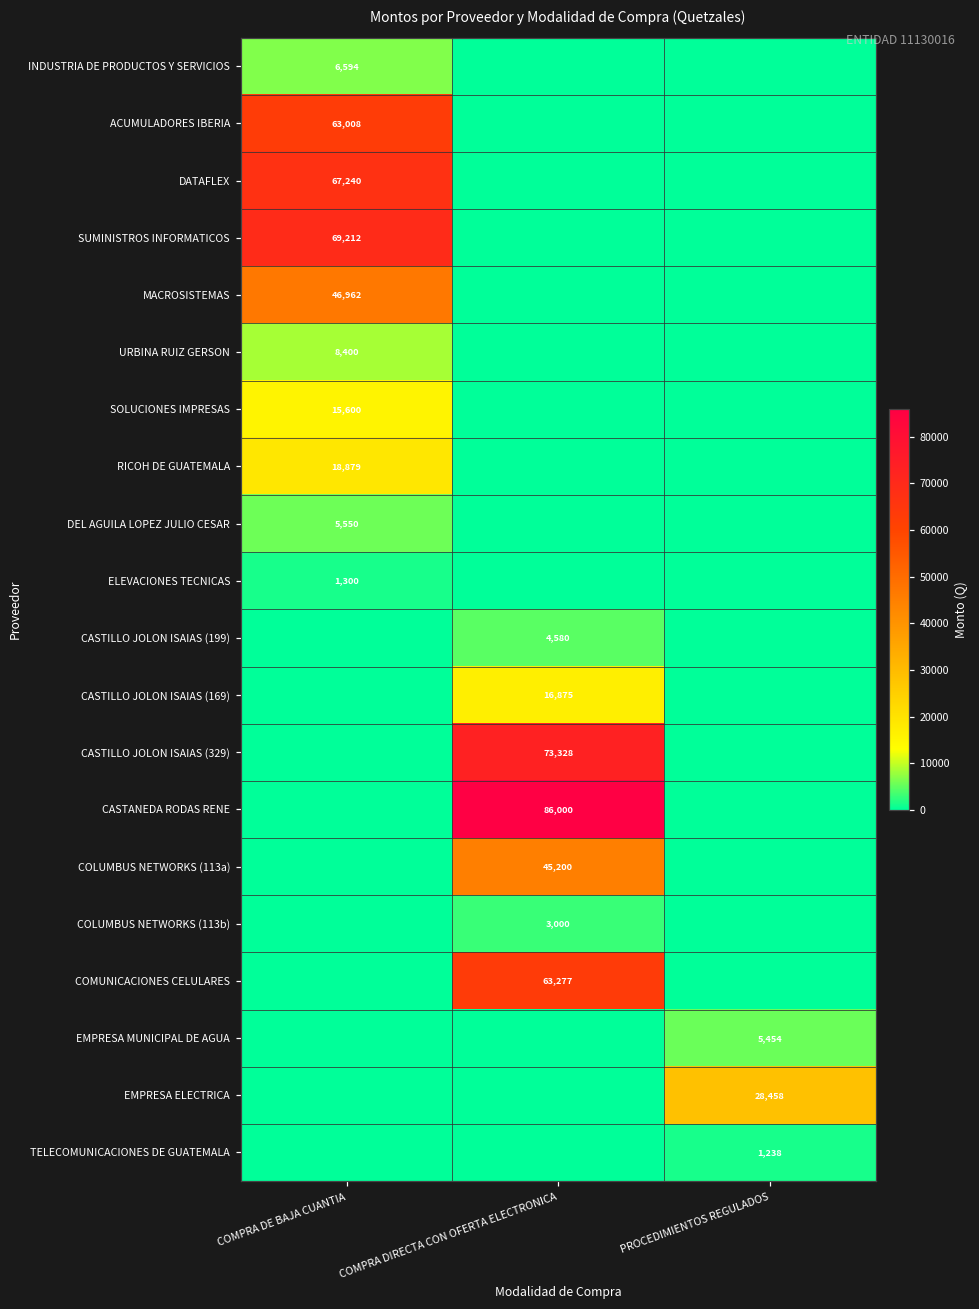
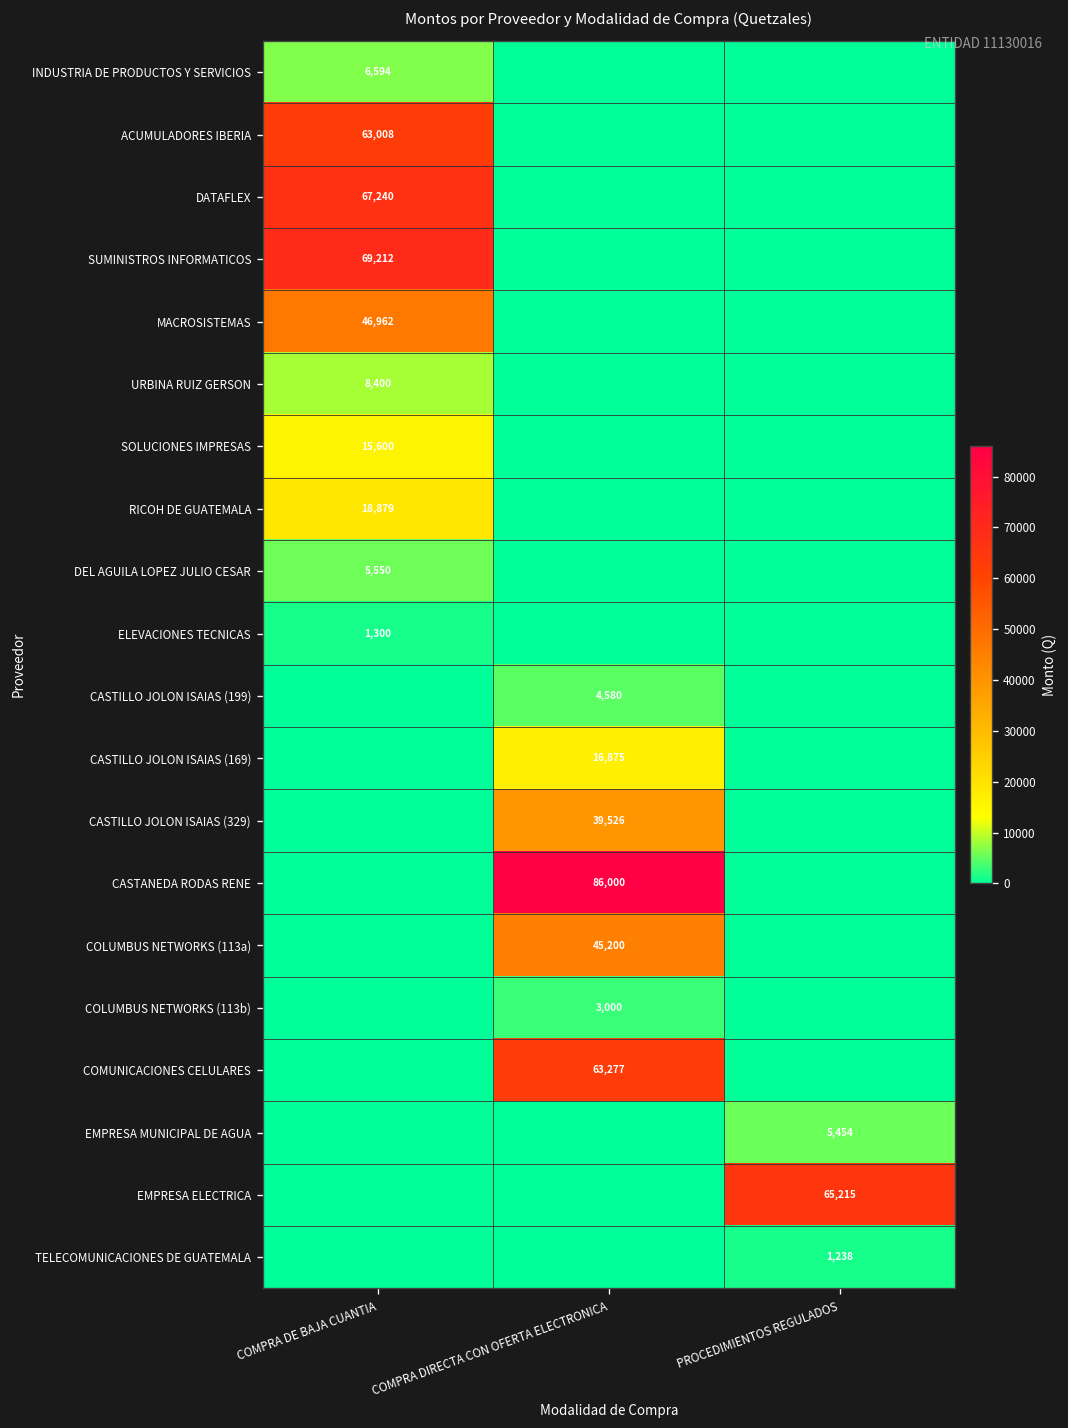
CASTILLO JOLON ISAIAS (329), COMPRA DIRECTA CON OFERTA ELECTRONICA: 73,328 -> 39,526
EMPRESA ELECTRICA, PROCEDIMIENTOS REGULADOS: 28,458 -> 65,215
